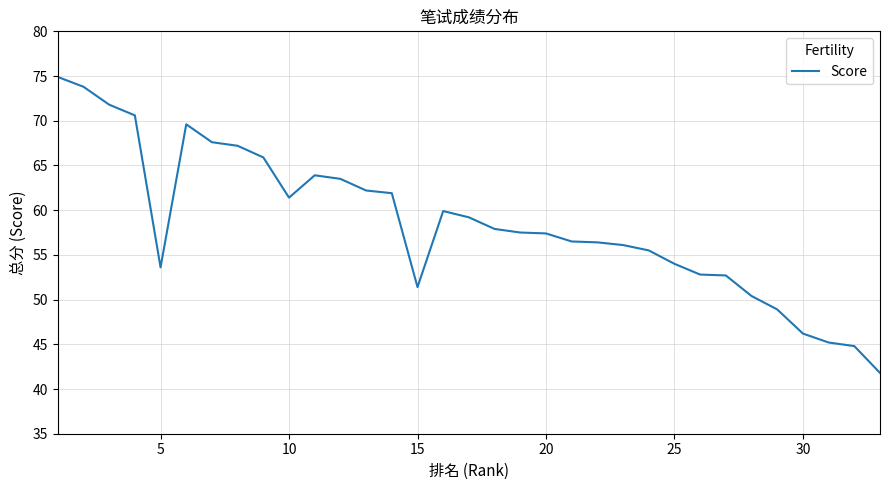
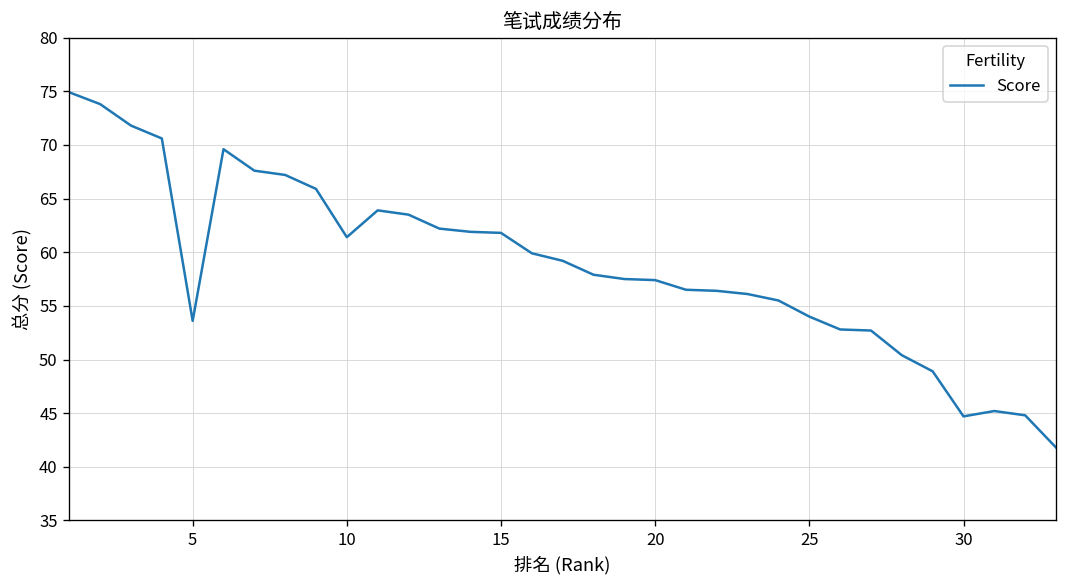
15: 51 -> 62
30: 46 -> 45
